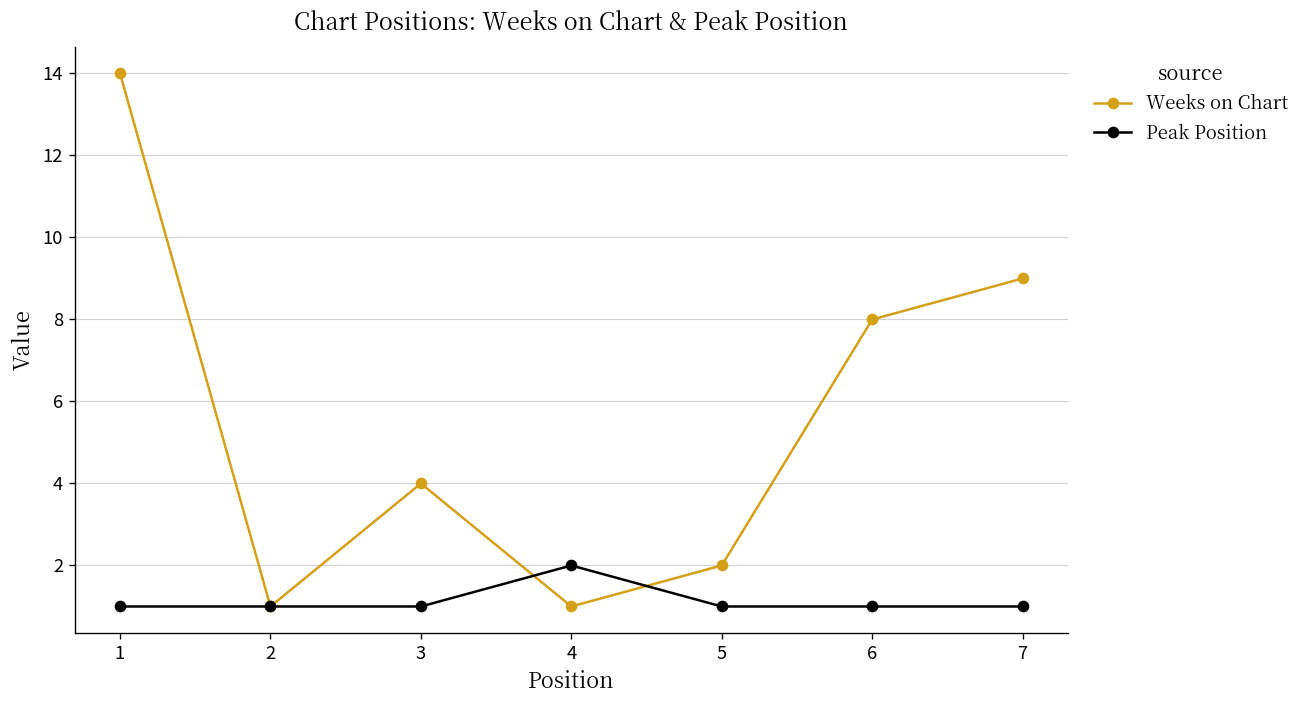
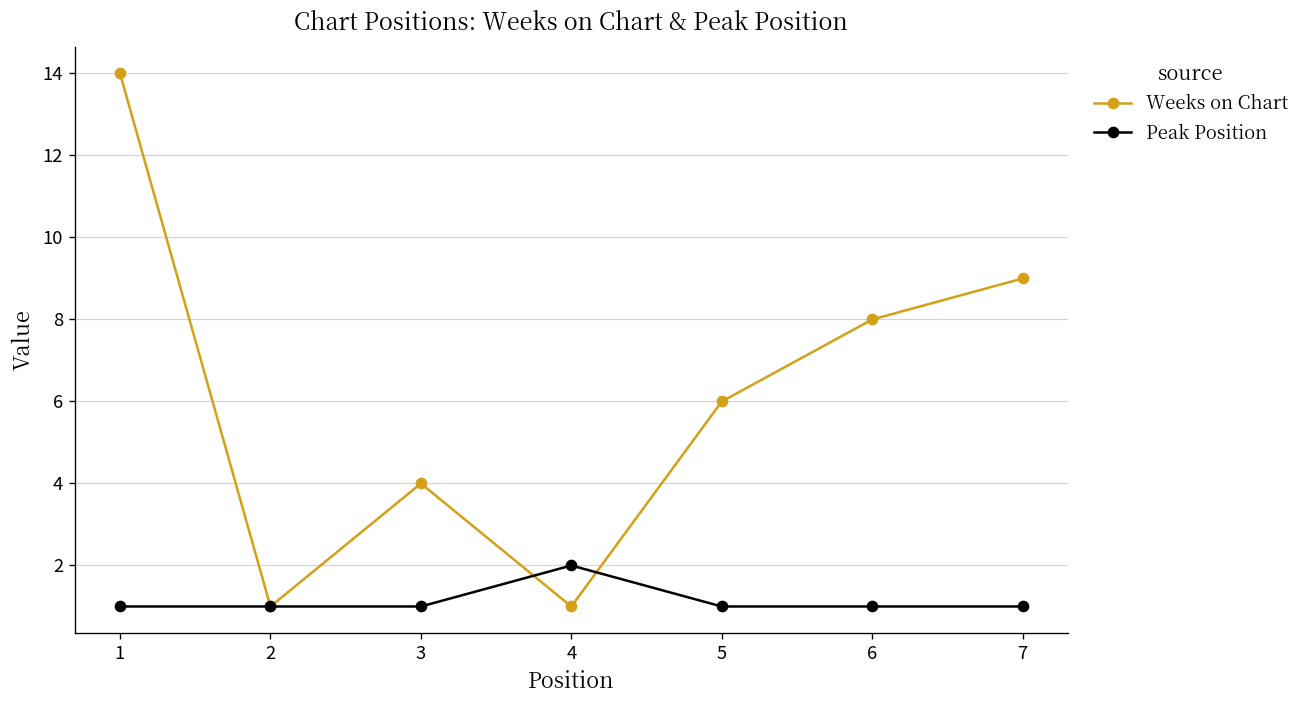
Weeks on Chart, 5: 2 -> 6
